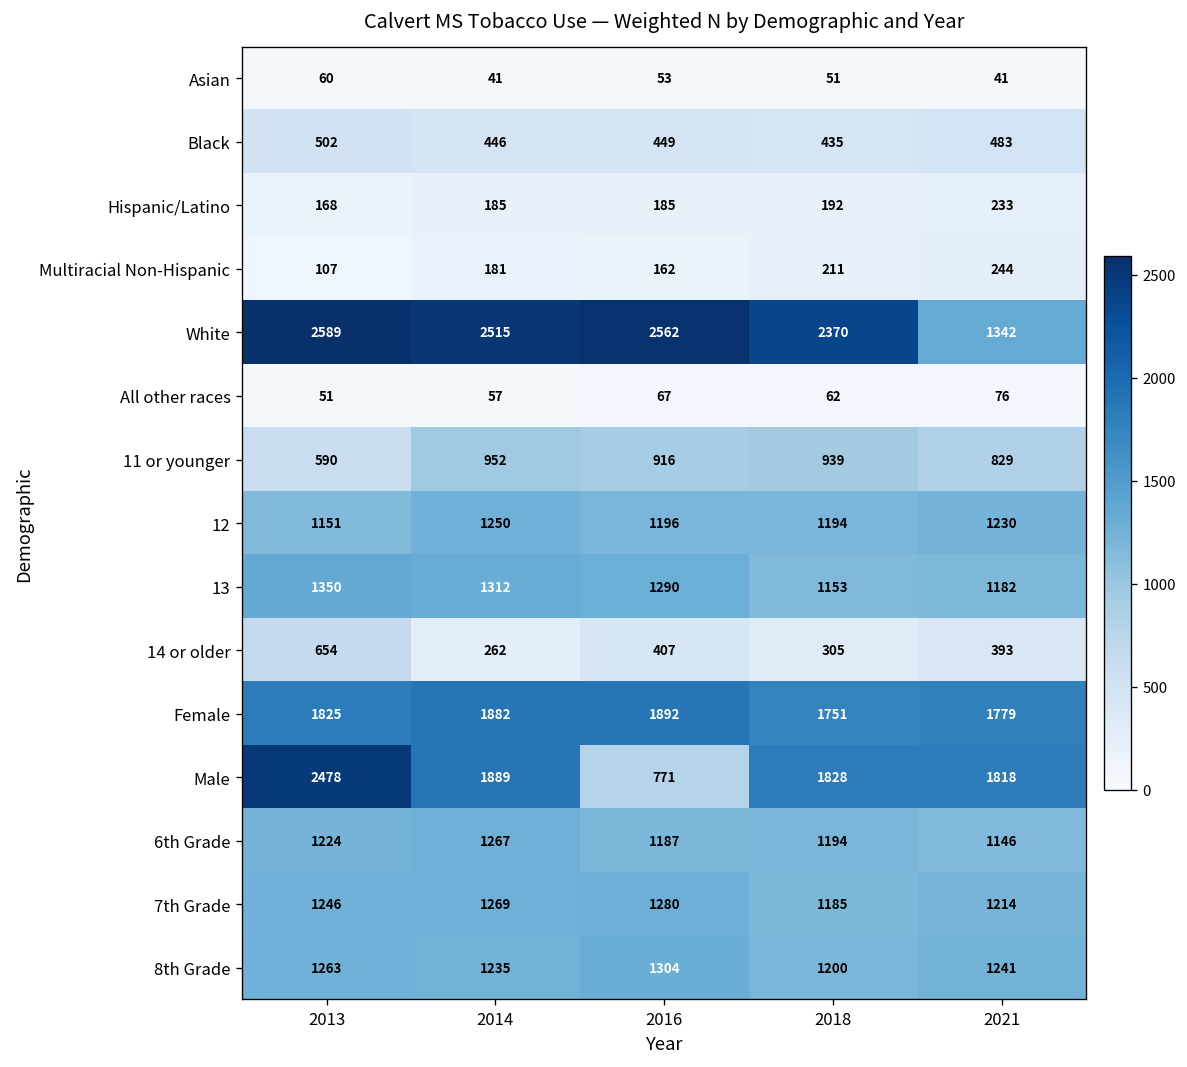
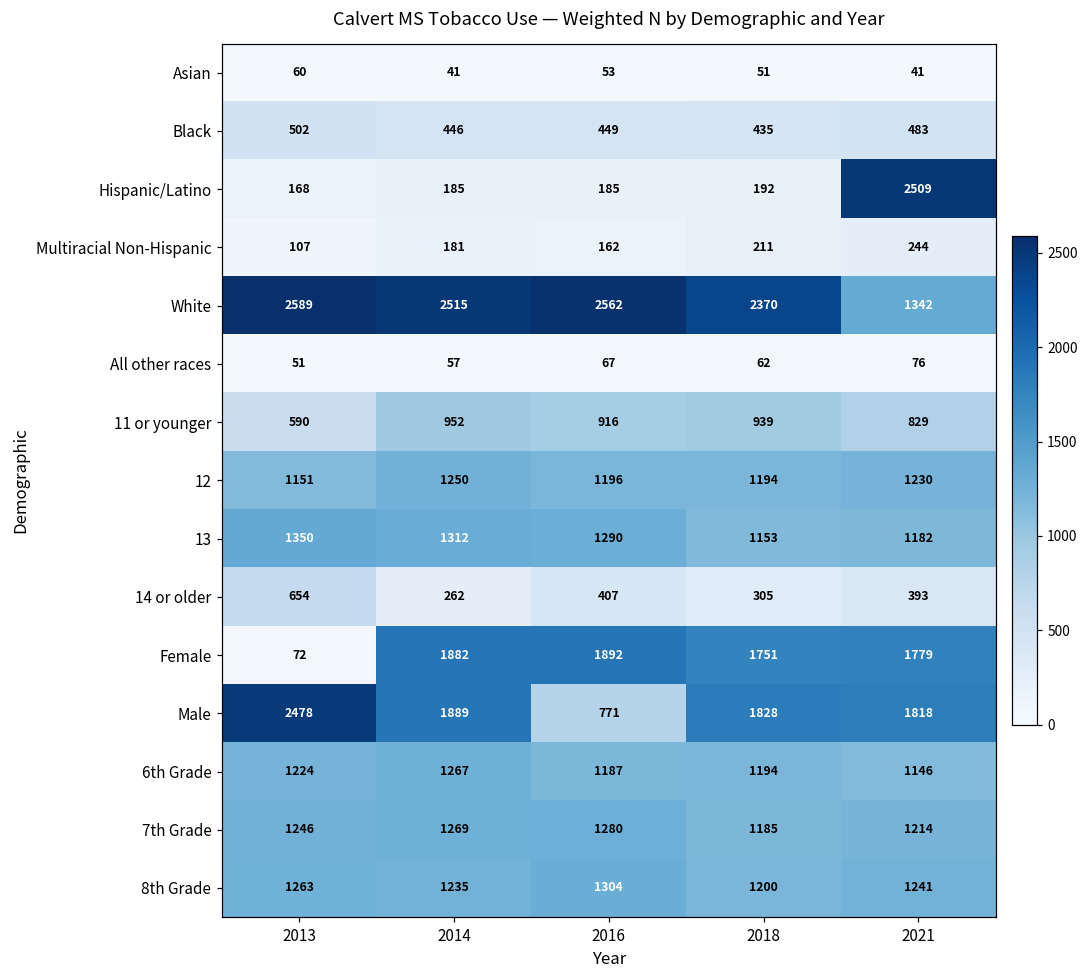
Hispanic/Latino, 2021: 233 -> 2509
Female, 2013: 1825 -> 72
